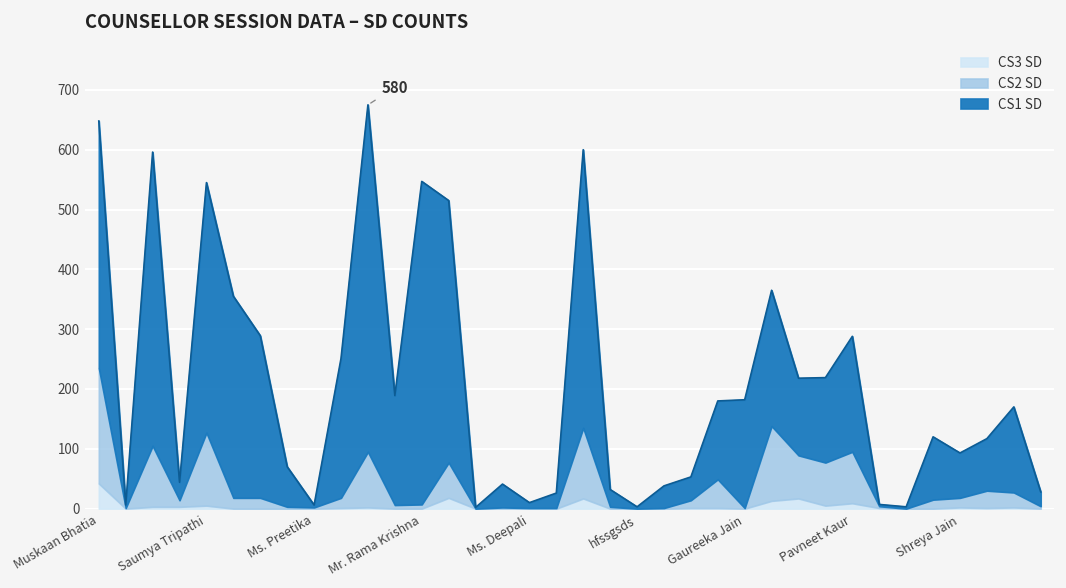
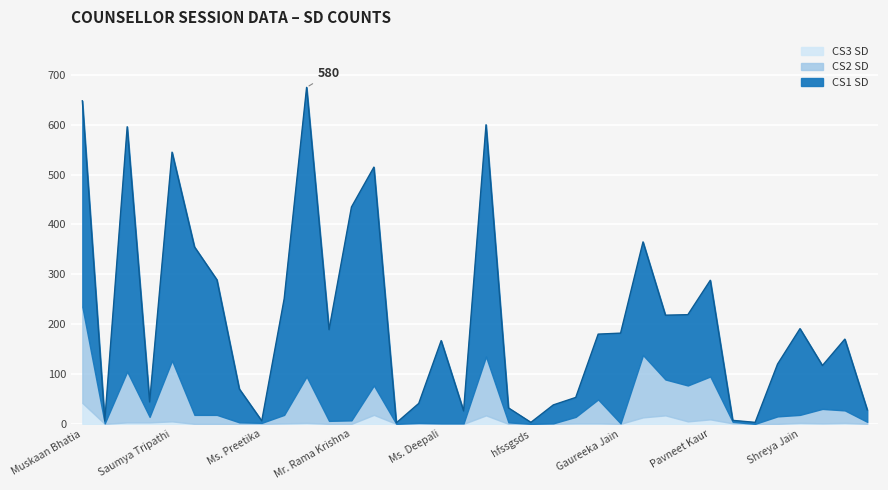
CS1 SD, Mr. Rama Krishna: 540 -> 430
CS1 SD, Ms. Deepali: 10 -> 170
CS1 SD, Shreya Jain: 80 -> 170
